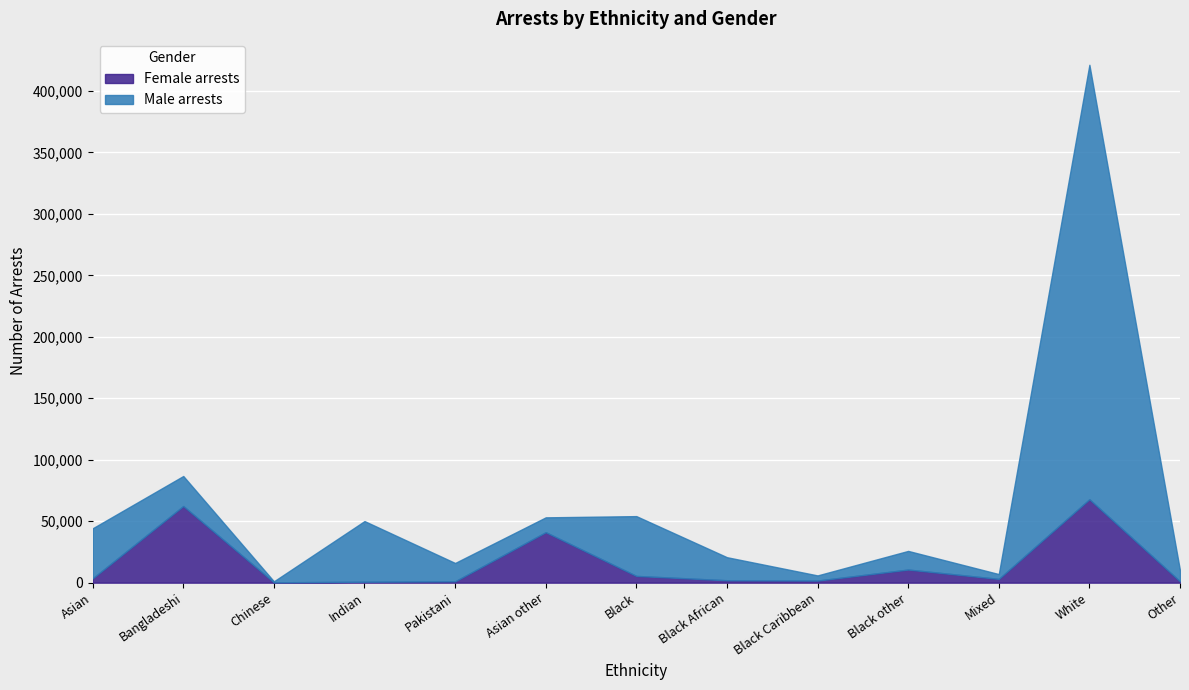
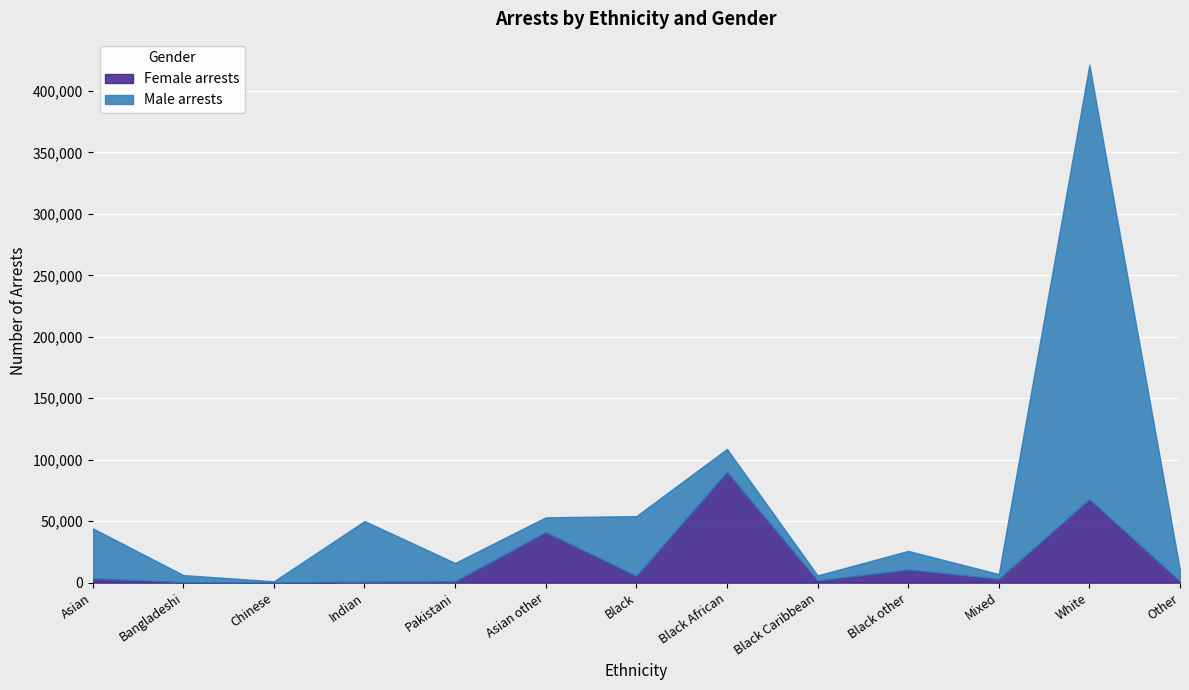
Female arrests, Bangladeshi: 62,000 -> 0
Male arrests, Bangladeshi: 24,000 -> 6,000
Female arrests, Black African: 2,000 -> 90,000
